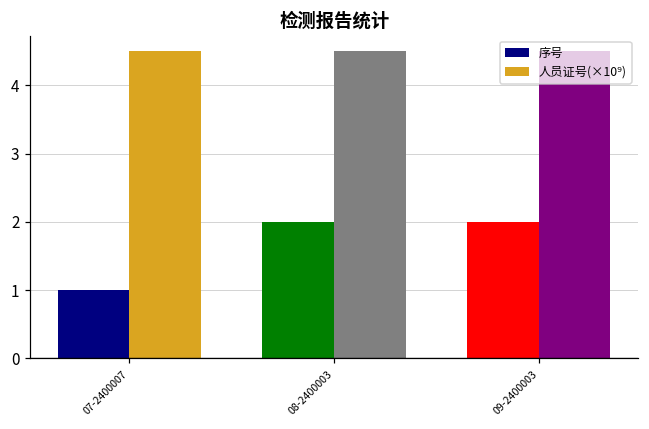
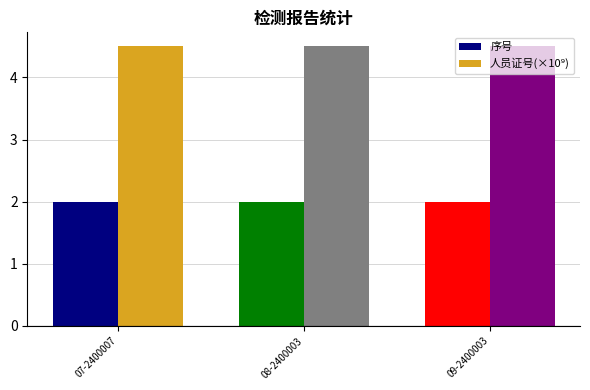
序号, 07-2400007: 1 -> 2
